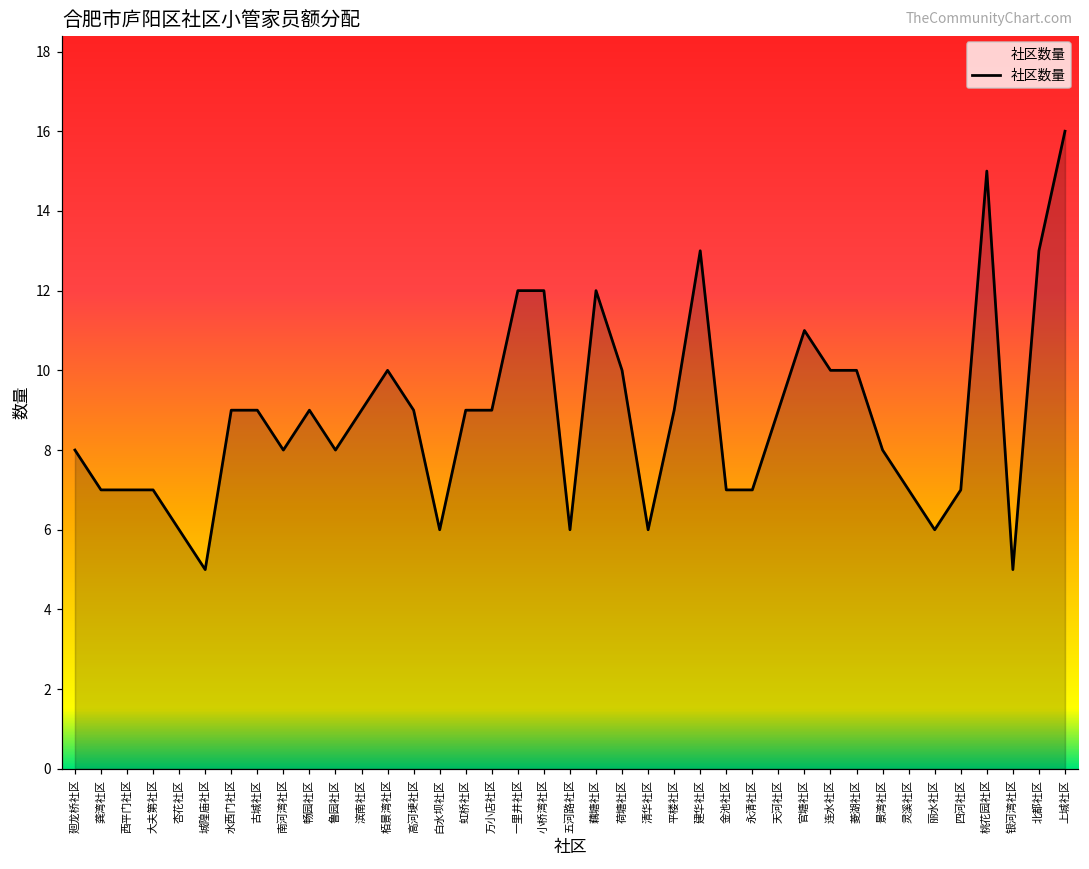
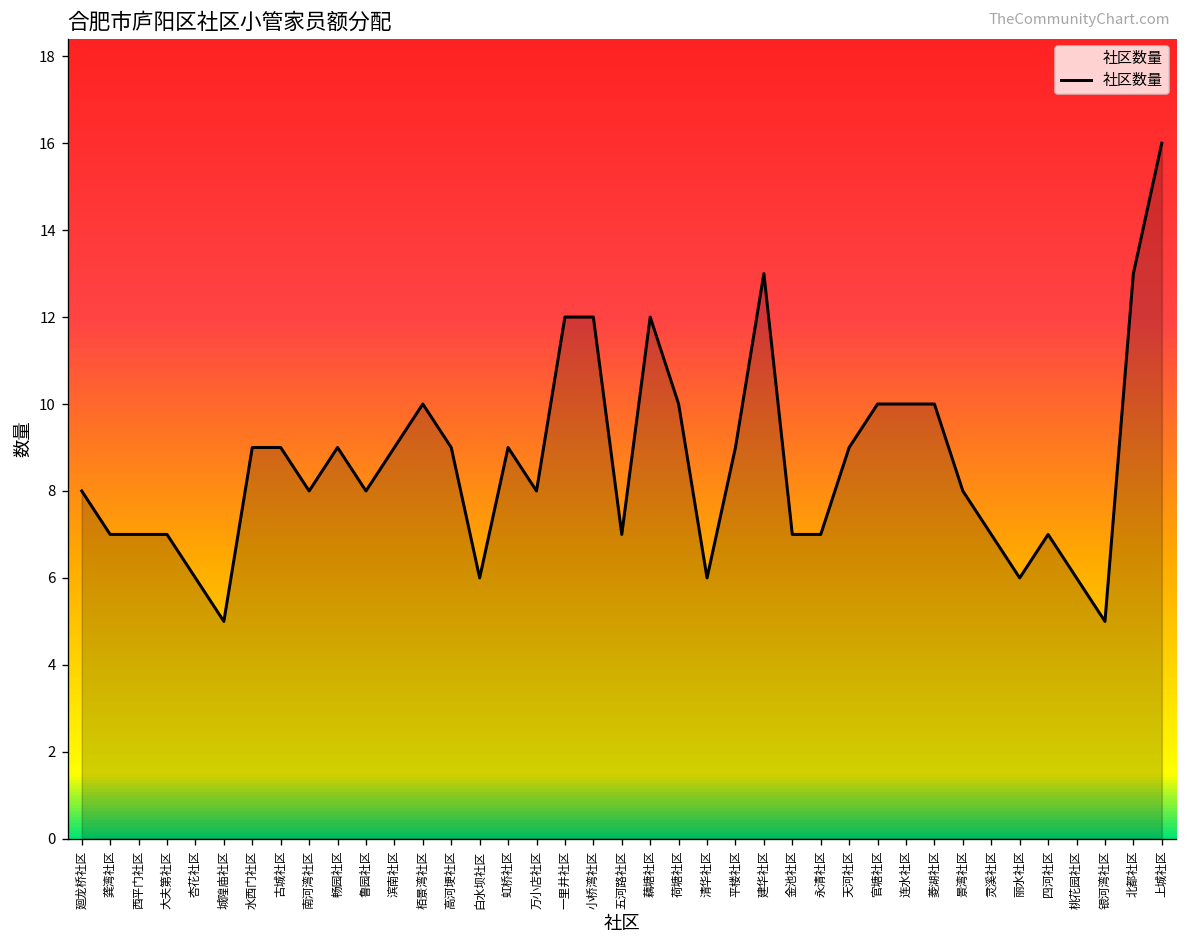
万小店社区: 9 -> 8
五河路社区: 6 -> 7
官塘社区: 11 -> 10
桃花园社区: 15 -> 6
